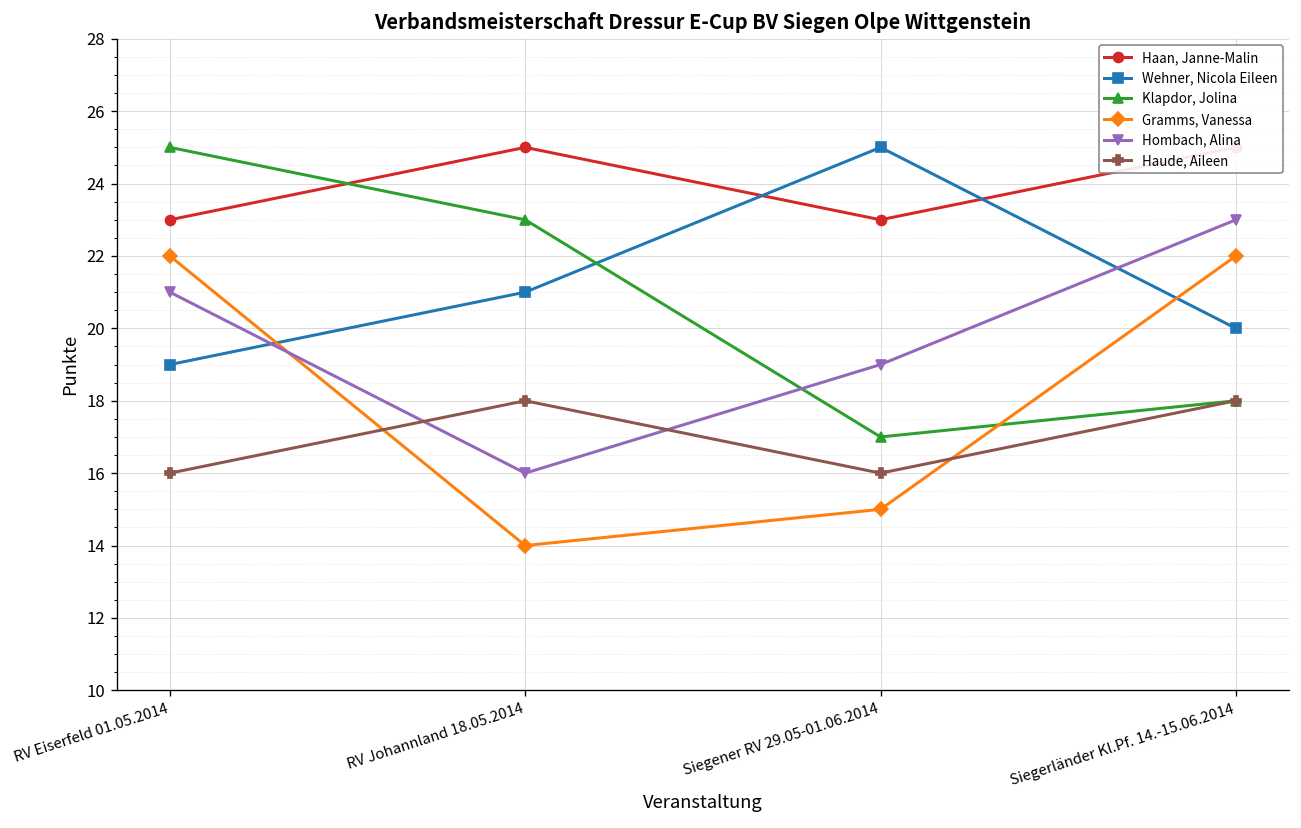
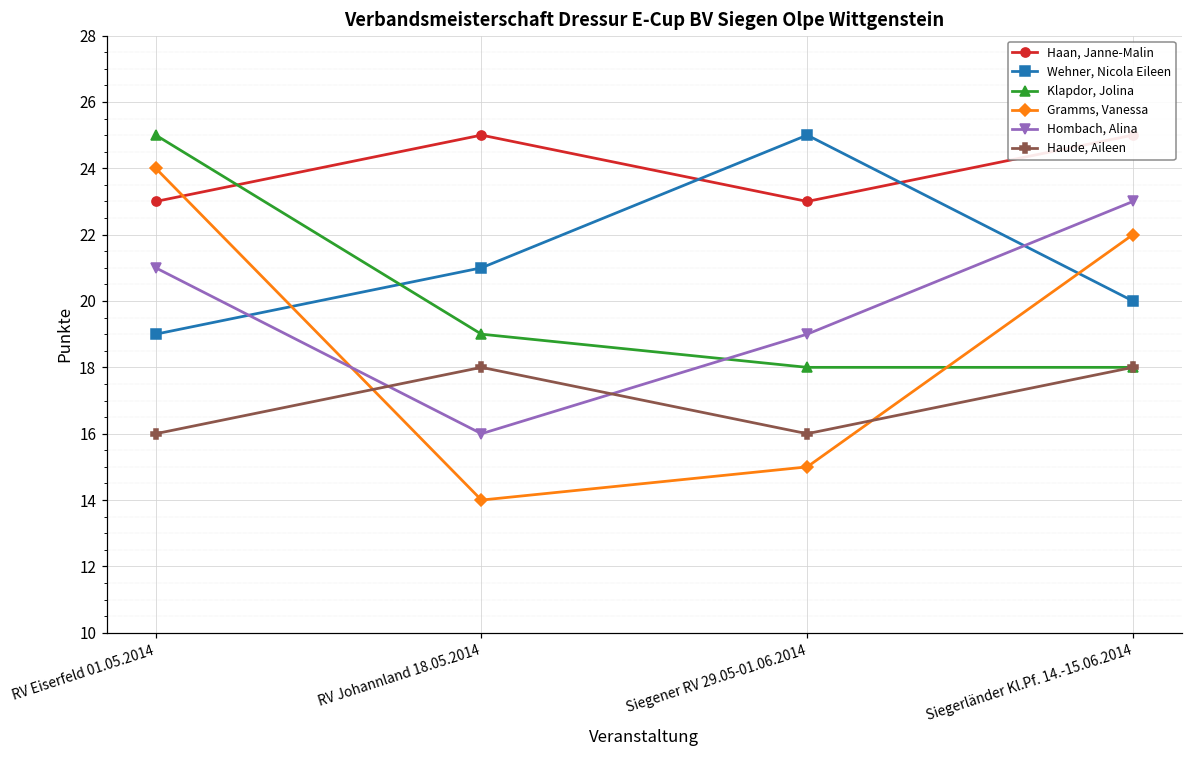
Gramms, Vanessa, RV Eiserfeld 01.05.2014: 22 -> 24
Klapdor, Jolina, RV Johannland 18.05.2014: 23 -> 19
Klapdor, Jolina, Siegener RV 29.05-01.06.2014: 17 -> 18
